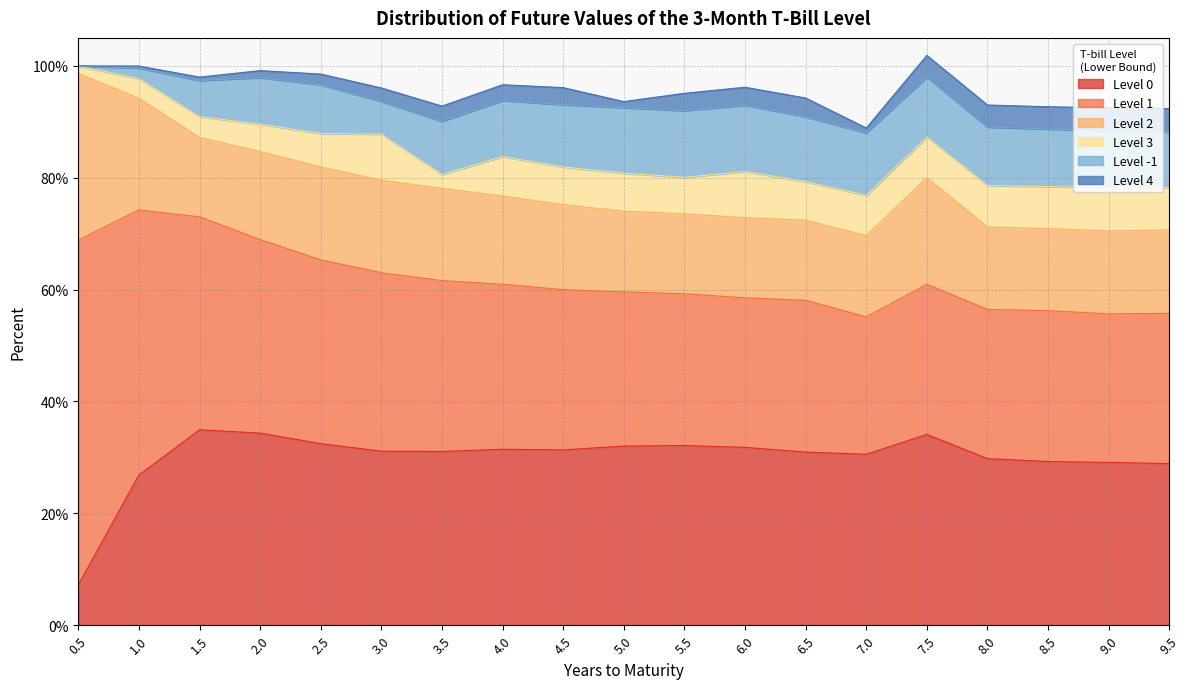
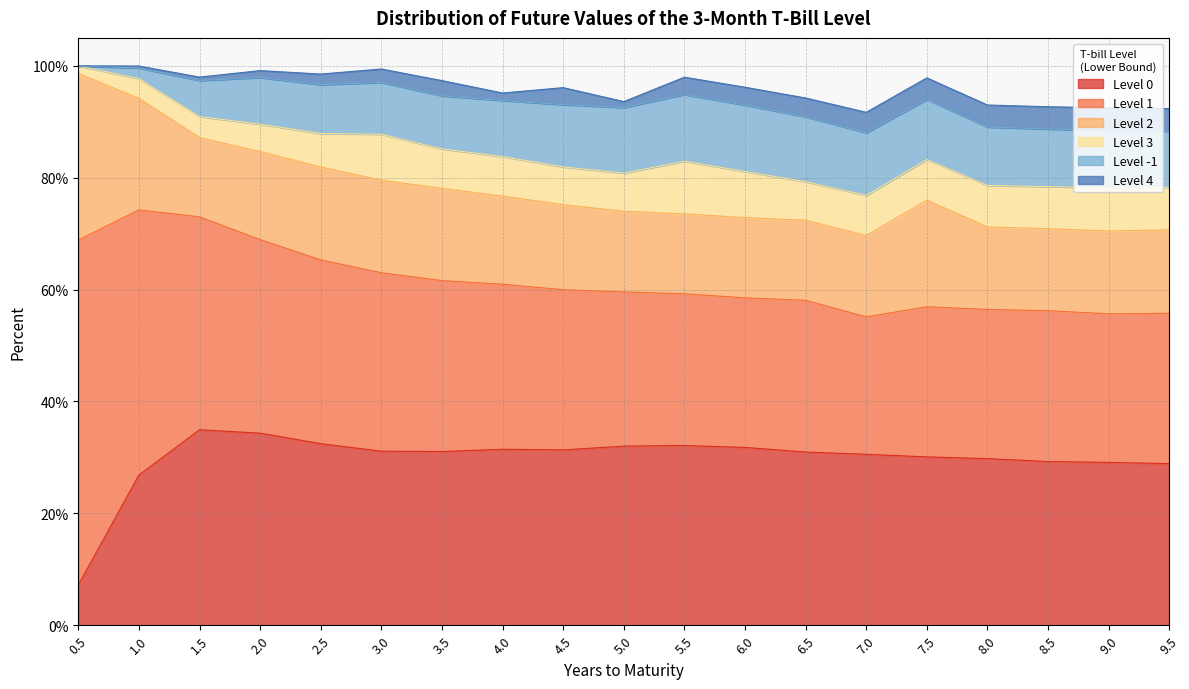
Level -1, 3.0: 6% -> 9%
Level 3, 3.5: 3% -> 7%
Level 4, 4.0: 3% -> 1%
Level 3, 5.5: 7% -> 9%
Level 4, 7.0: 1% -> 4%
Level 0, 7.5: 34% -> 30%
